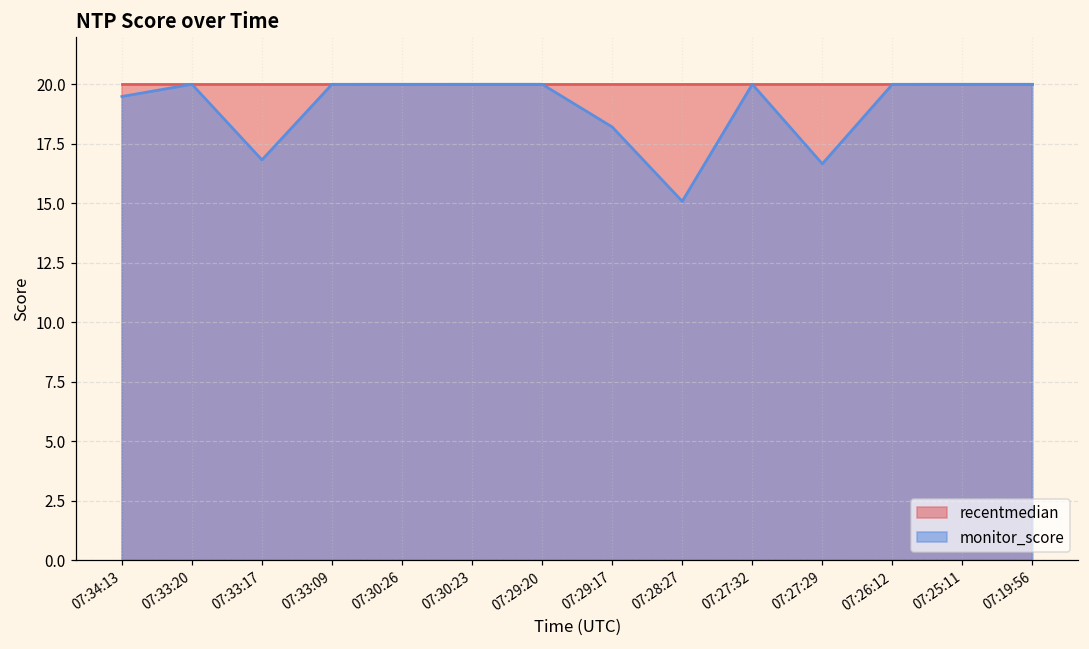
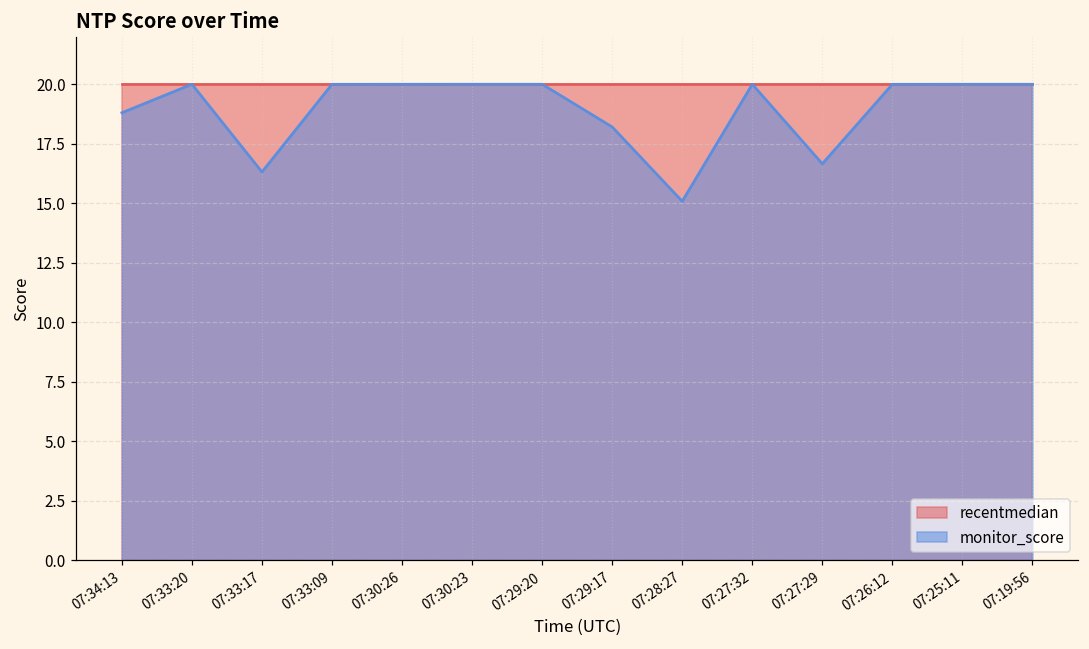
monitor_score, 07:34:13: 19.5 -> 18.8
monitor_score, 07:33:17: 16.8 -> 16.3
